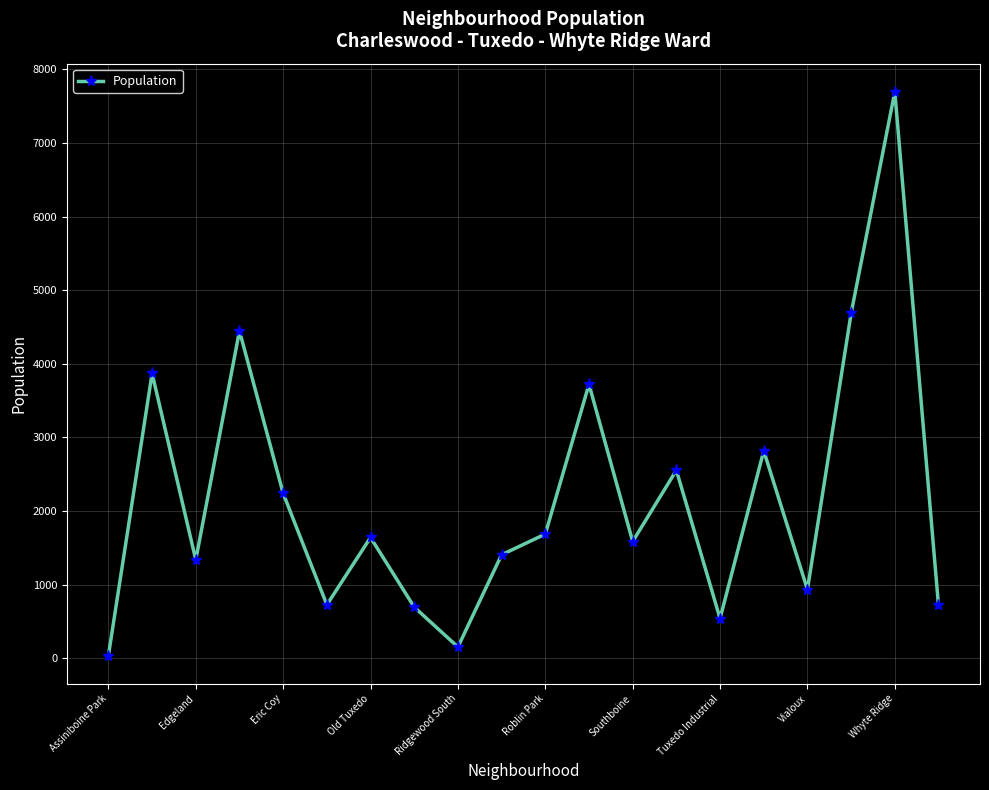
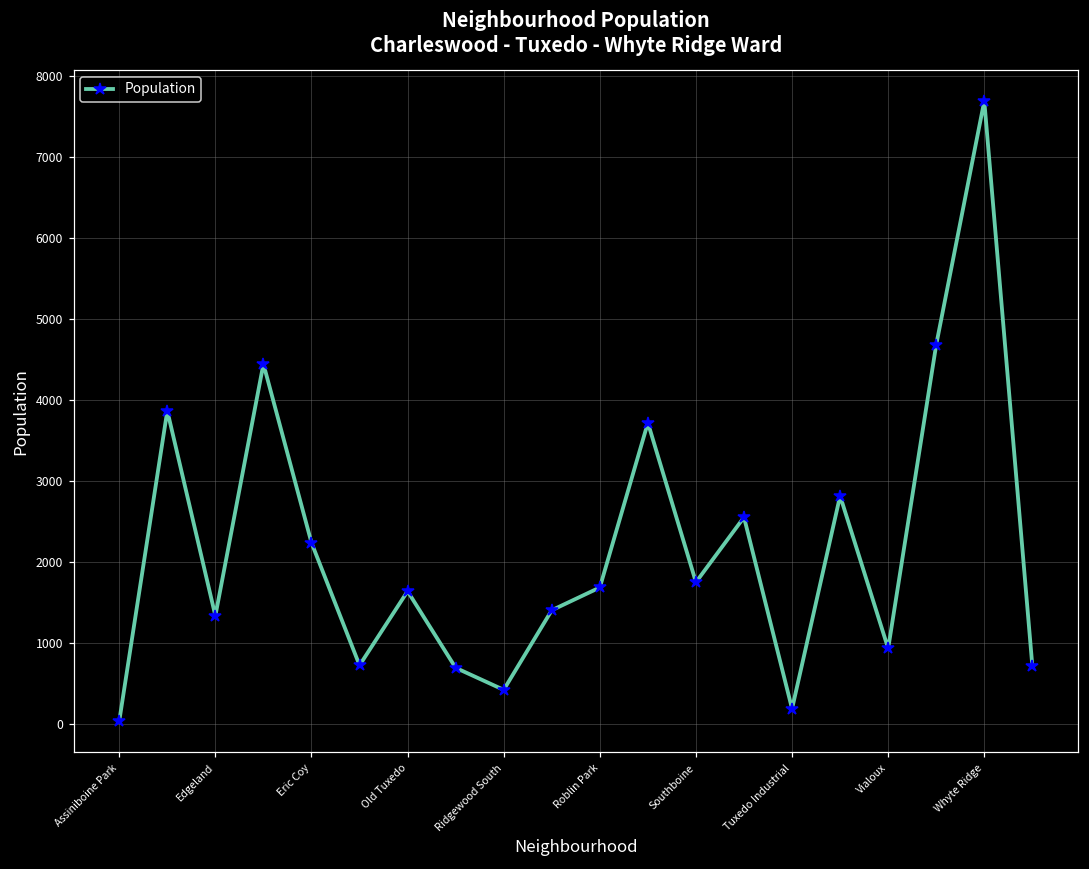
Ridgewood South: 200 -> 400
Southboine: 1600 -> 1800
Tuxedo Industrial: 500 -> 200
